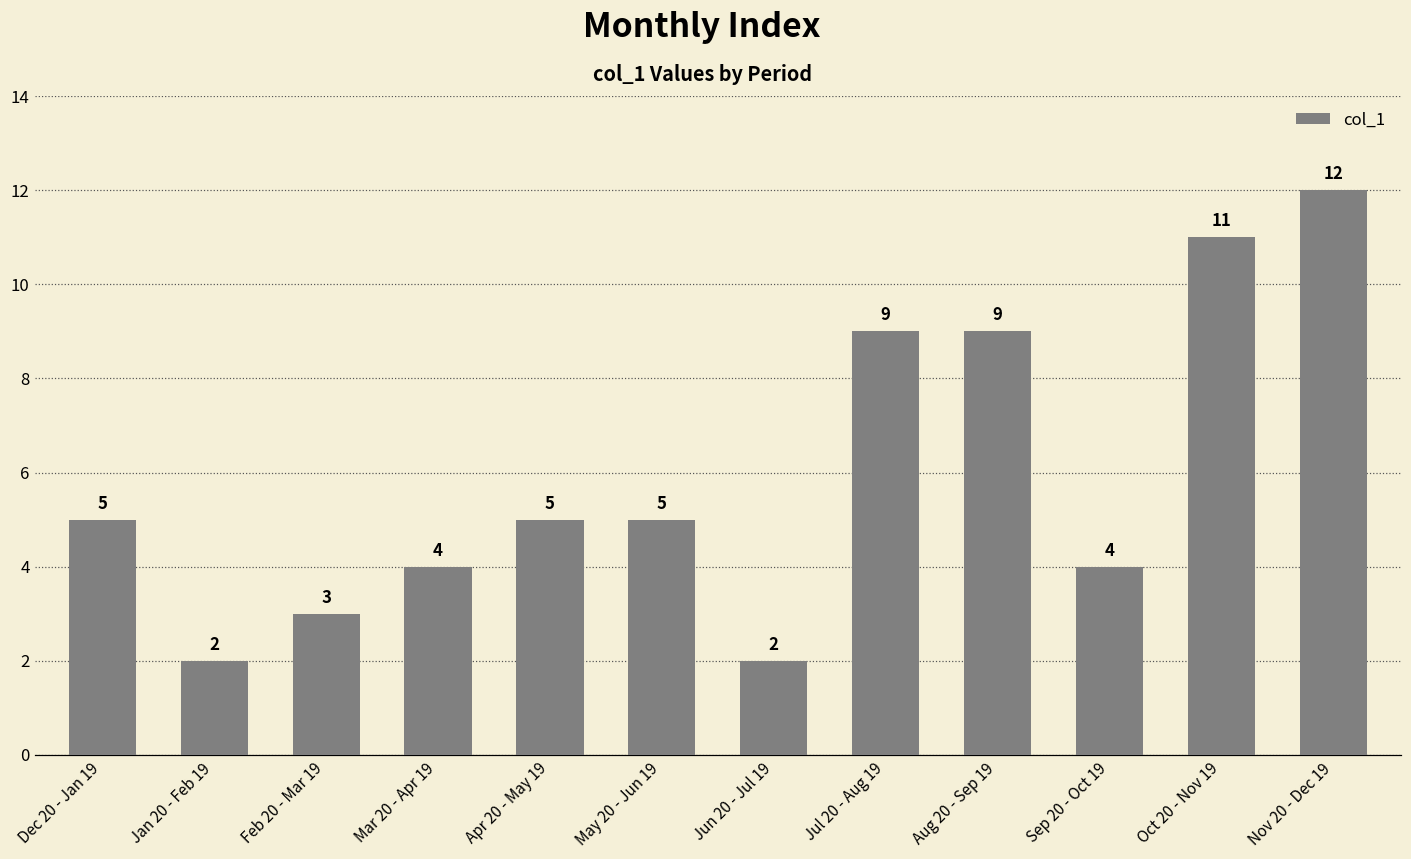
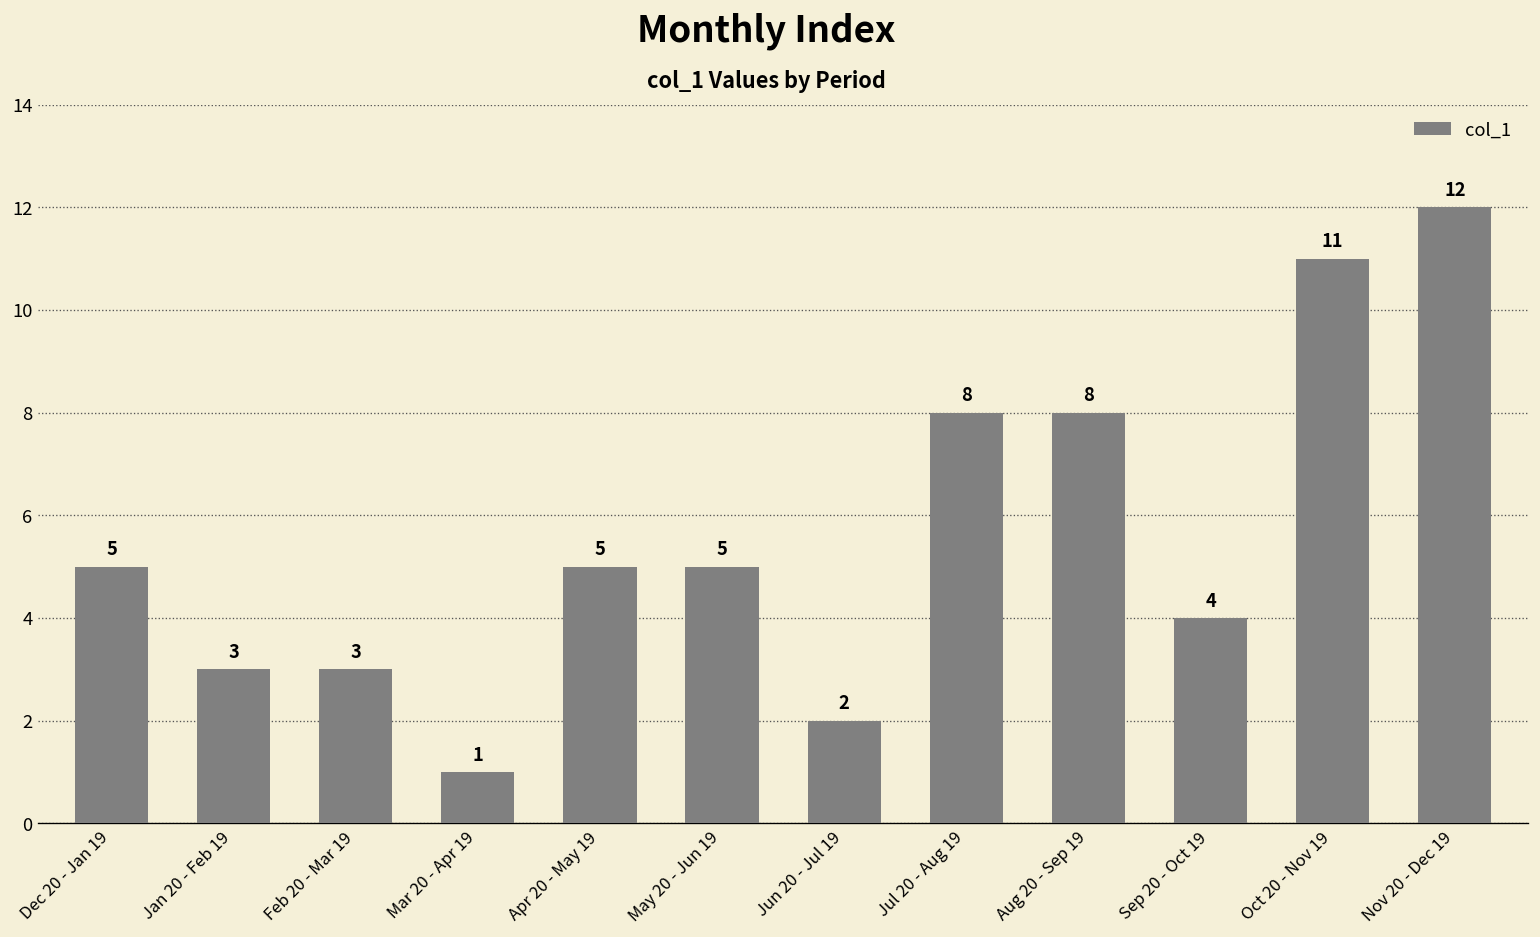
Jan 20 - Feb 19: 2 -> 3
Mar 20 - Apr 19: 4 -> 1
Jul 20 - Aug 19: 9 -> 8
Aug 20 - Sep 19: 9 -> 8
